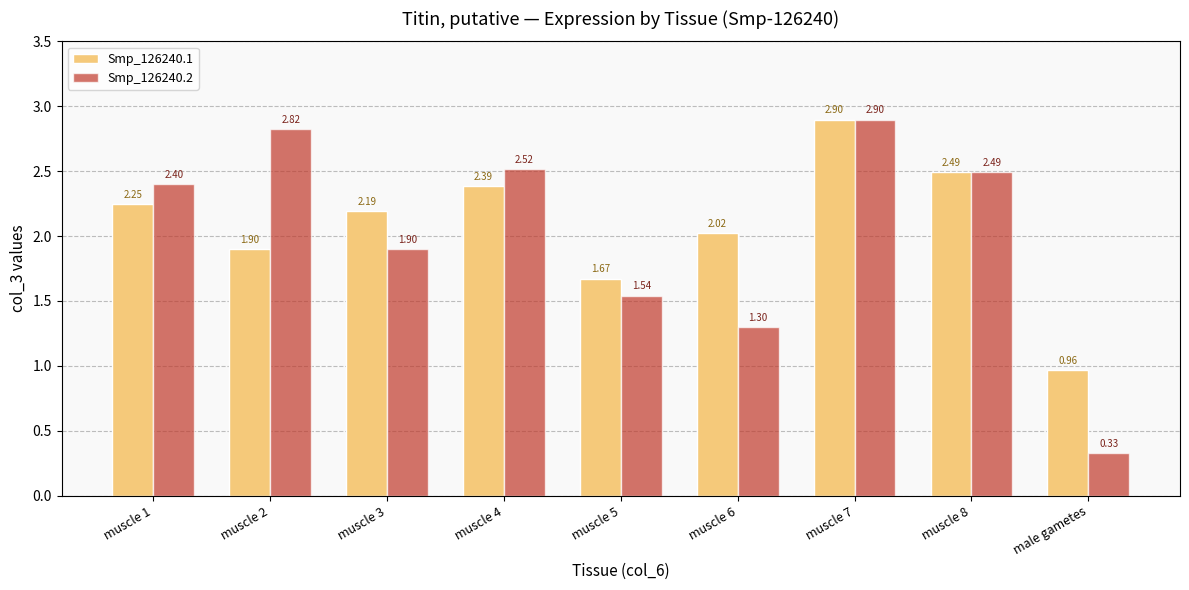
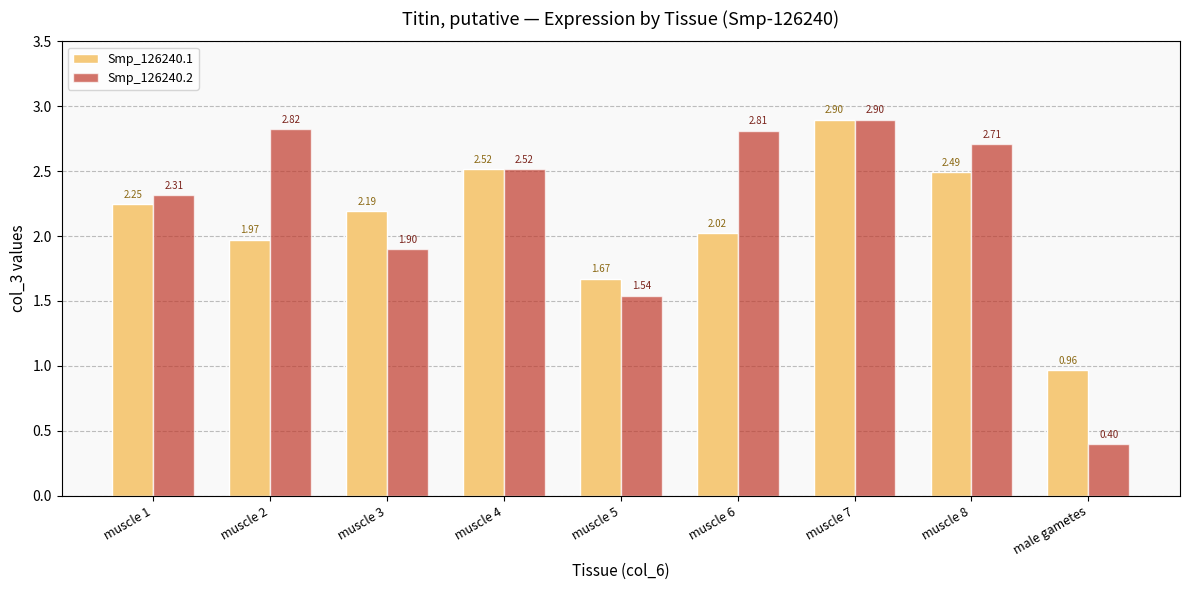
Smp_126240.2, muscle 1: 2.40 -> 2.31
Smp_126240.1, muscle 2: 1.90 -> 1.97
Smp_126240.1, muscle 4: 2.39 -> 2.52
Smp_126240.2, muscle 6: 1.30 -> 2.81
Smp_126240.2, muscle 8: 2.49 -> 2.71
Smp_126240.2, male gametes: 0.33 -> 0.40
